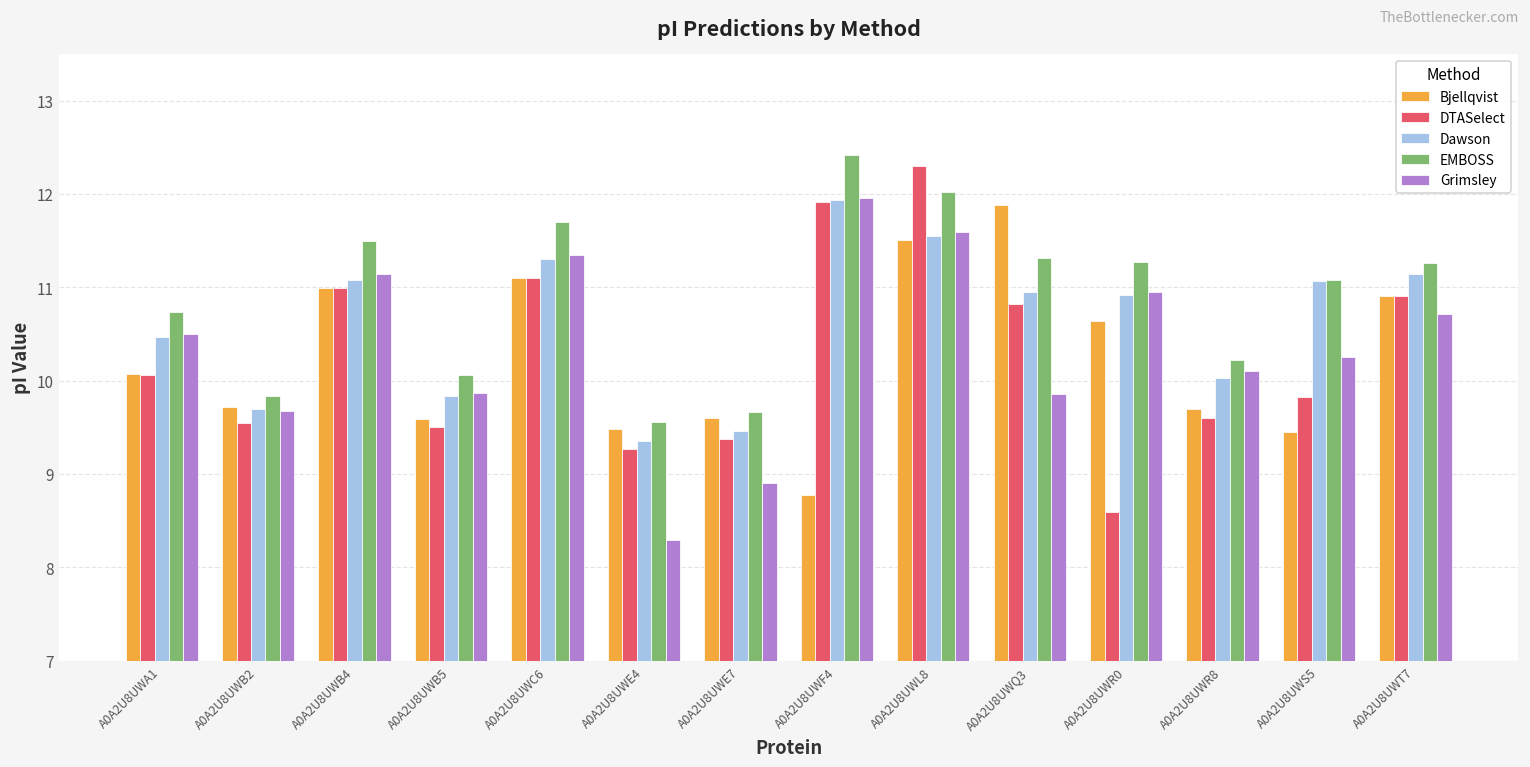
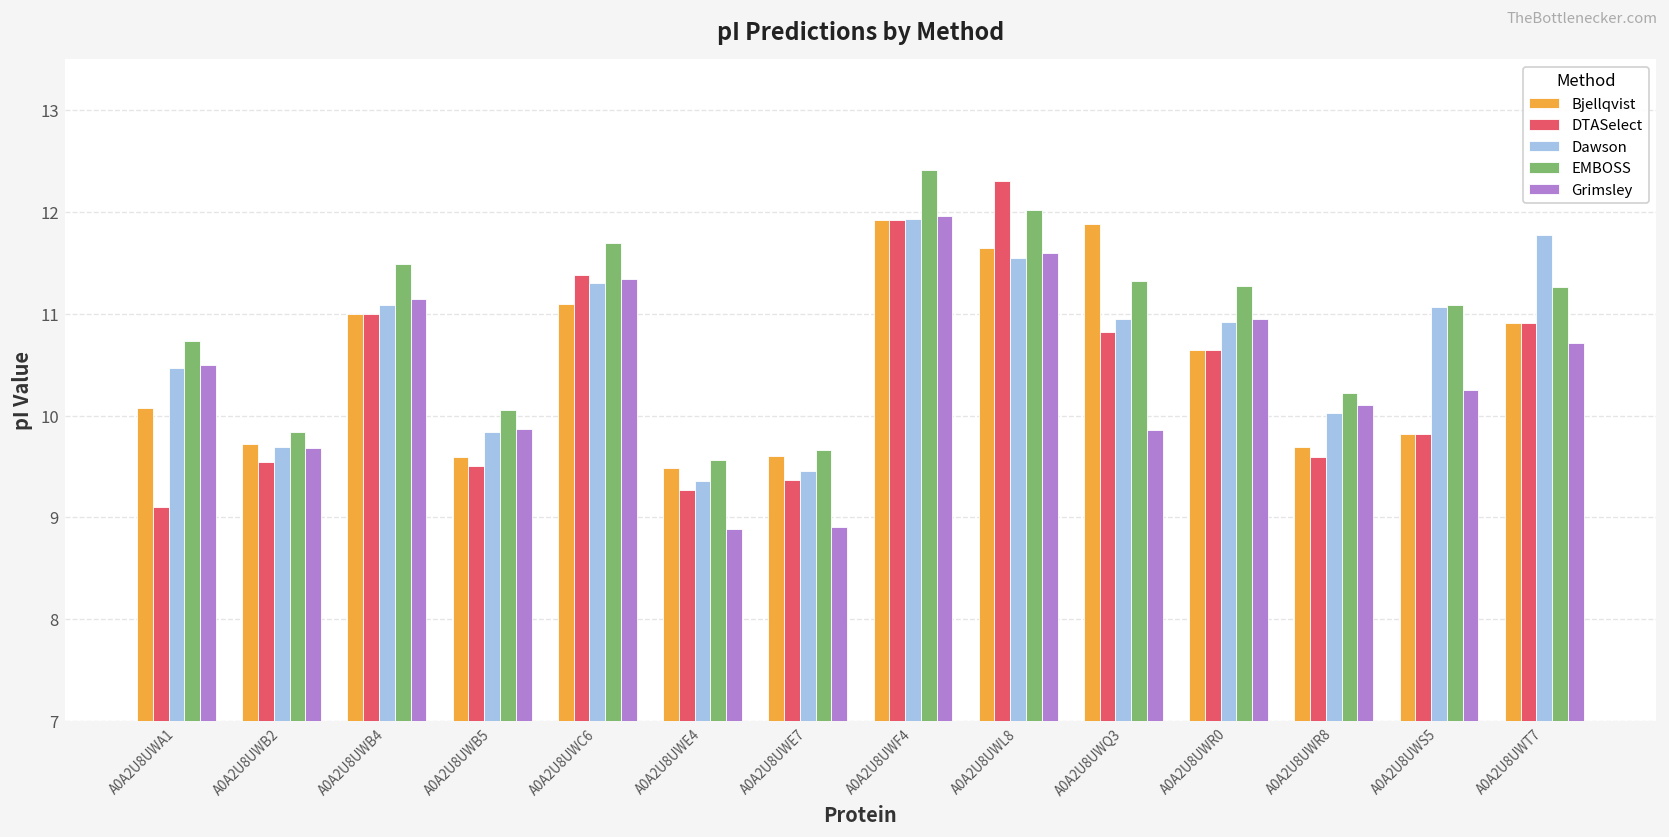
DTASelect, A0A2U8UWA1: 10.1 -> 9.1
DTASelect, A0A2U8UWC6: 11.1 -> 11.4
Grimsley, A0A2U8UWE4: 8.3 -> 8.9
Bjellqvist, A0A2U8UWF4: 8.8 -> 11.9
Bjellqvist, A0A2U8UWL8: 11.5 -> 11.6
DTASelect, A0A2U8UWR0: 8.6 -> 10.6
Bjellqvist, A0A2U8UWS5: 9.4 -> 9.8
Dawson, A0A2U8UWT7: 11.1 -> 11.8
